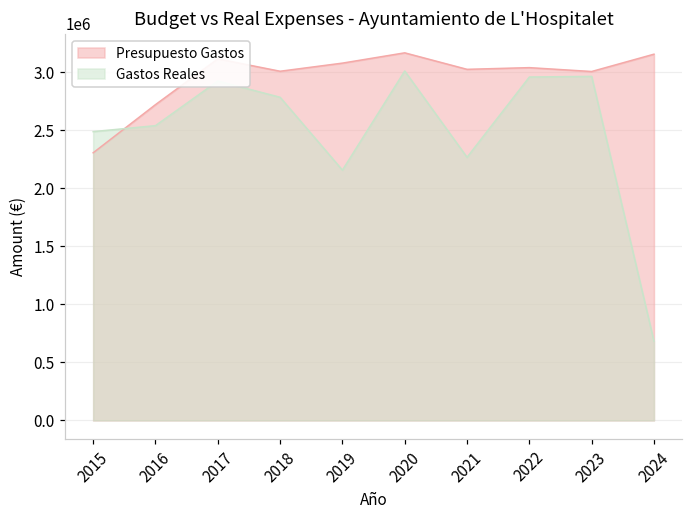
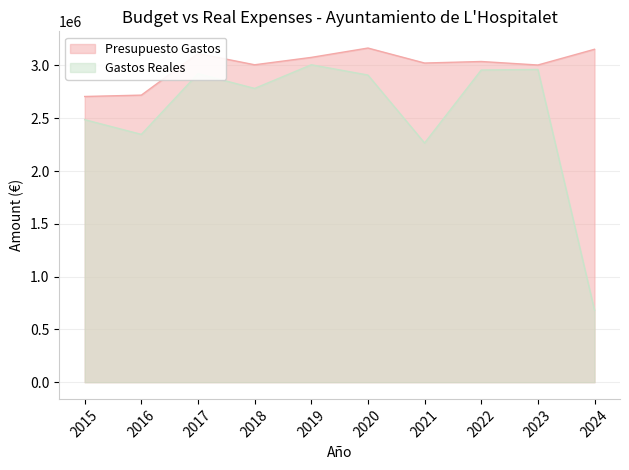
Presupuesto Gastos, 2015: 2300000 -> 2710000
Gastos Reales, 2016: 2540000 -> 2350000
Gastos Reales, 2019: 2160000 -> 3010000
Gastos Reales, 2020: 3010000 -> 2910000
